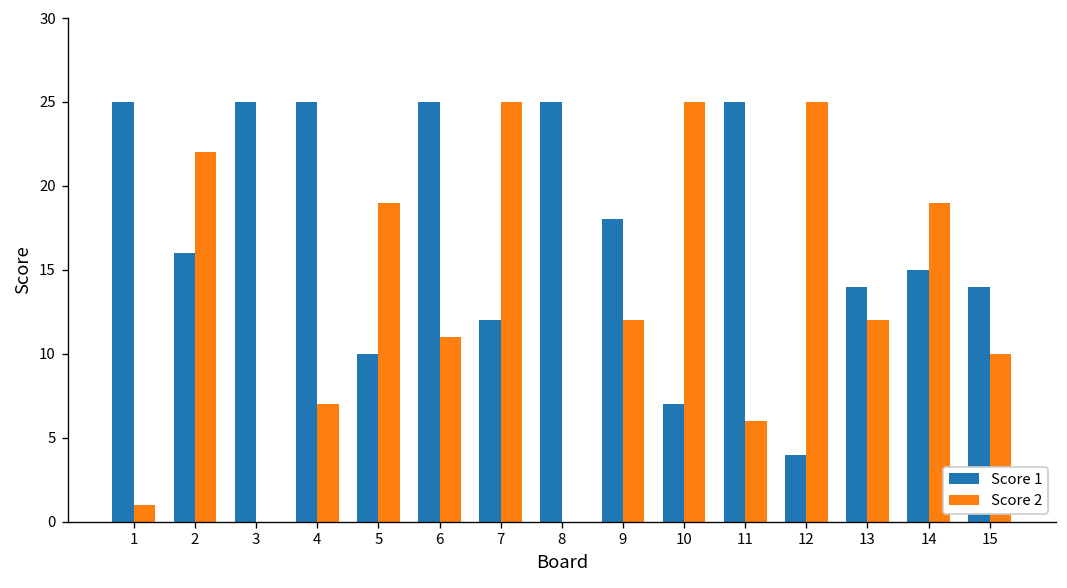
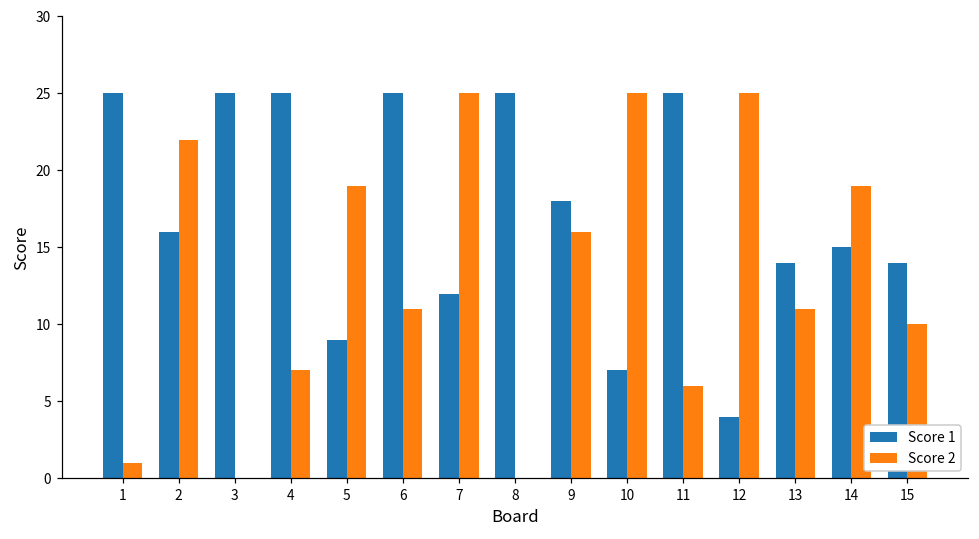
Score 1, 5: 10 -> 9
Score 2, 9: 12 -> 16
Score 2, 13: 12 -> 11
